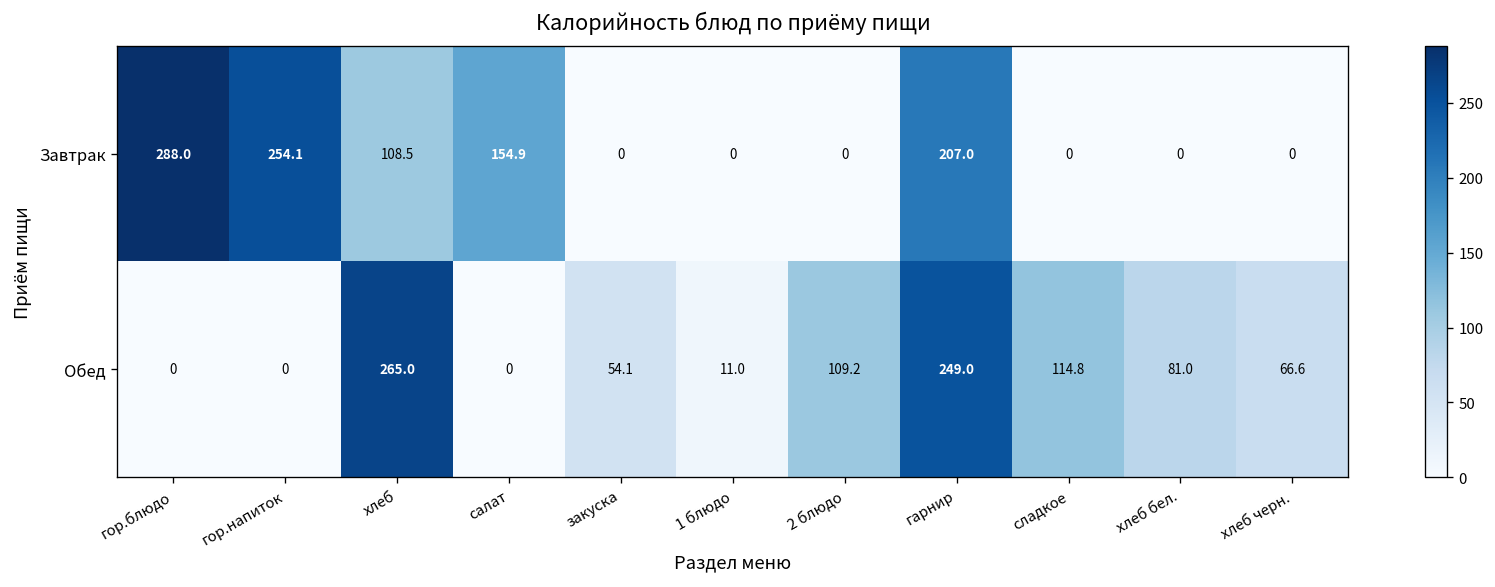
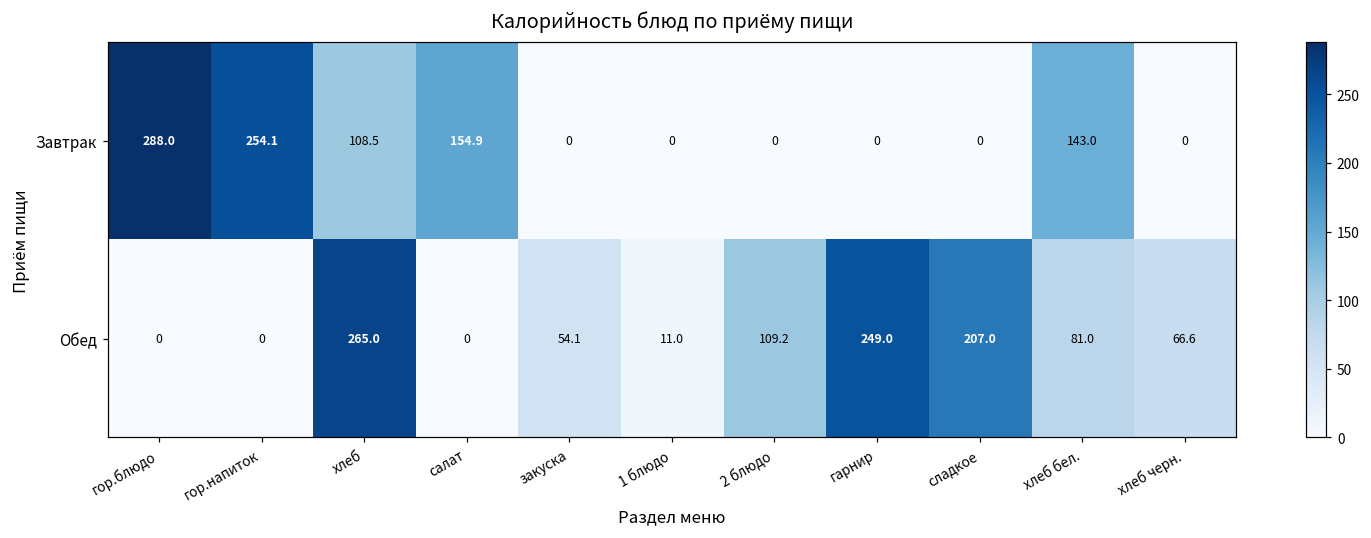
Завтрак, гарнир: 207.0 -> 0
Завтрак, хлеб бел.: 0 -> 143.0
Обед, сладкое: 114.8 -> 207.0
